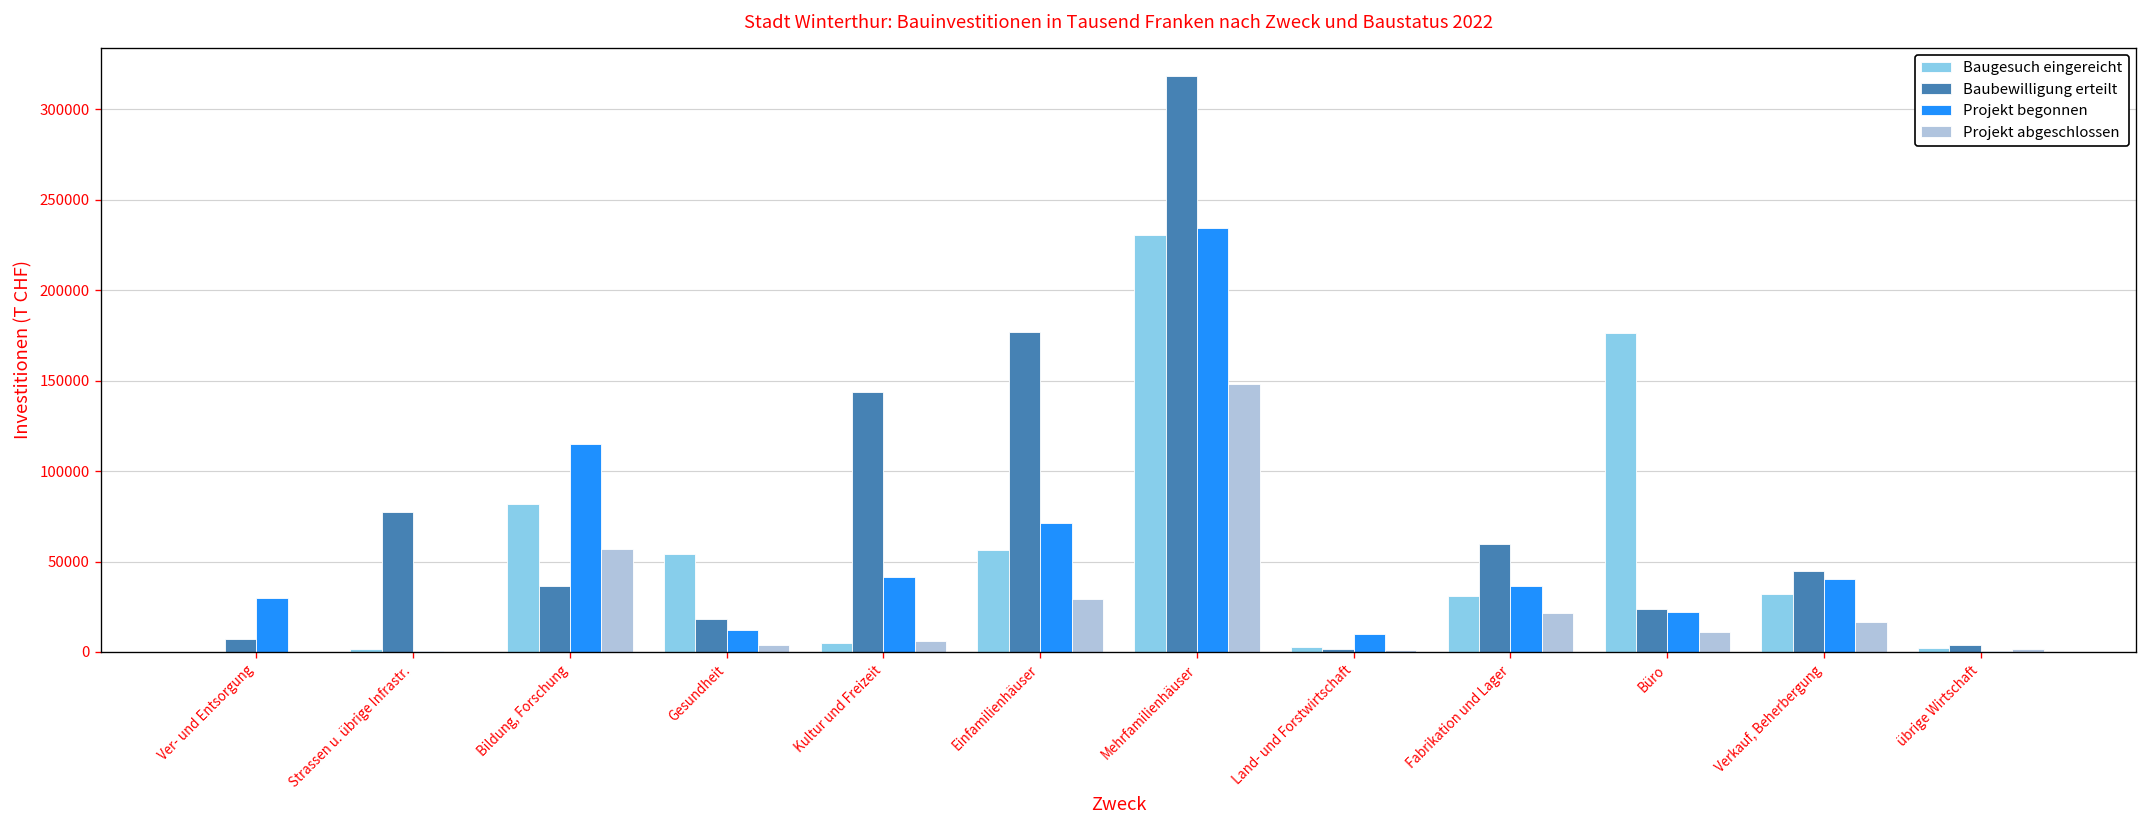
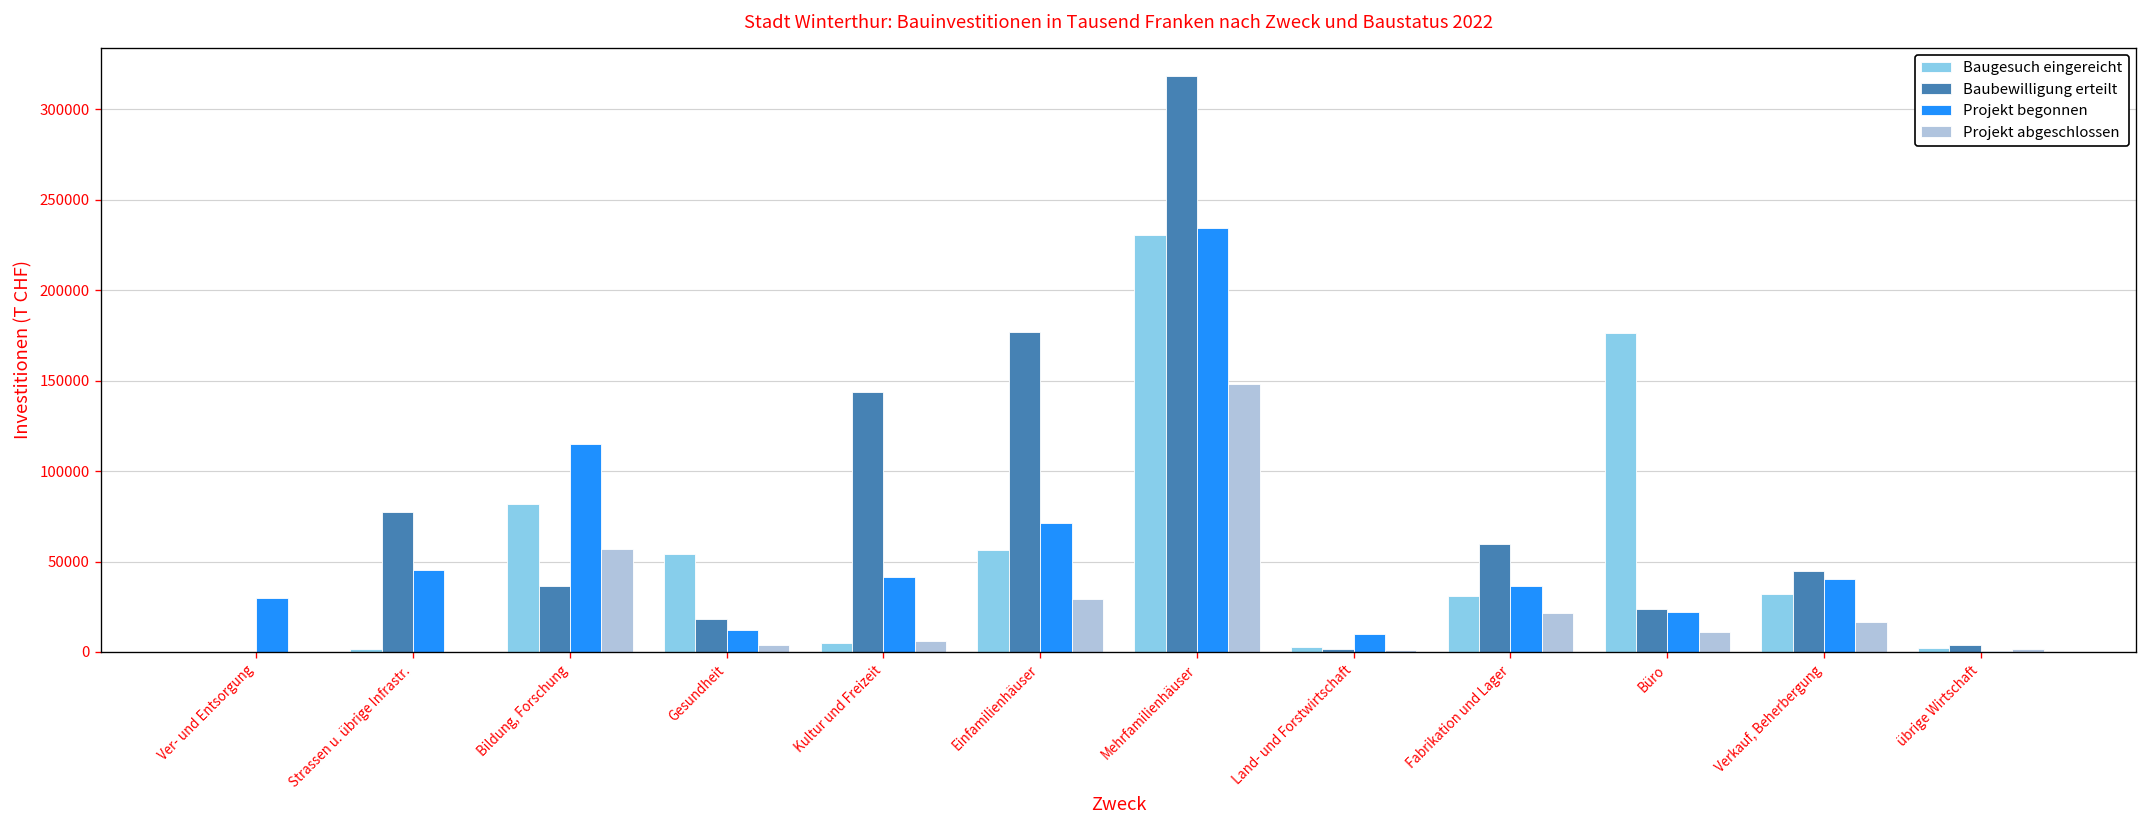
Baubewilligung erteilt, Ver- und Entsorgung: 7000 -> 0
Projekt begonnen, Strassen u. übrige Infrastr.: 0 -> 46000
